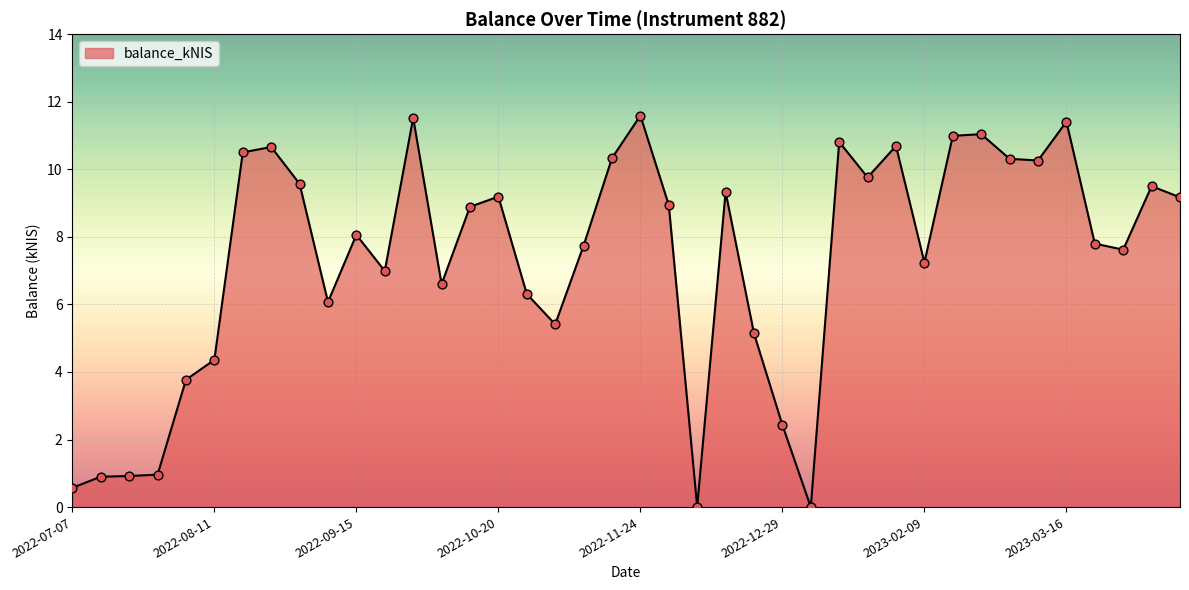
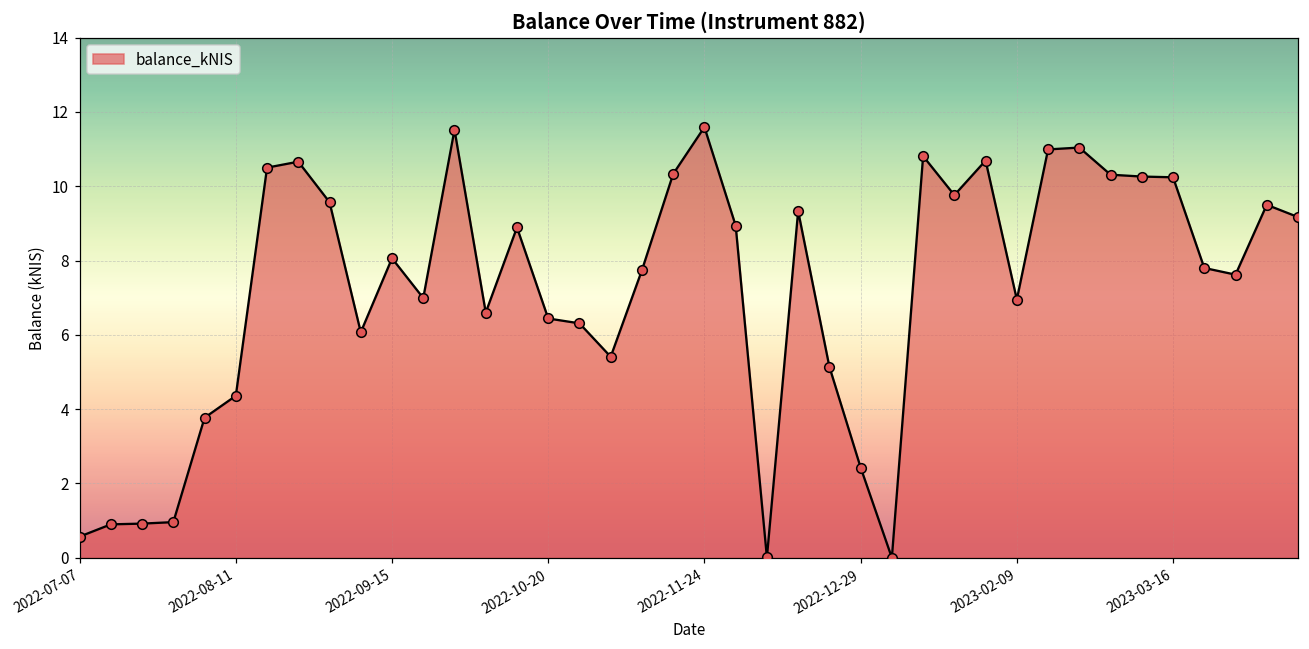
2022-10-20: 9.2 -> 6.4
2023-02-09: 7.2 -> 7.0
2023-03-16: 11.4 -> 10.2
